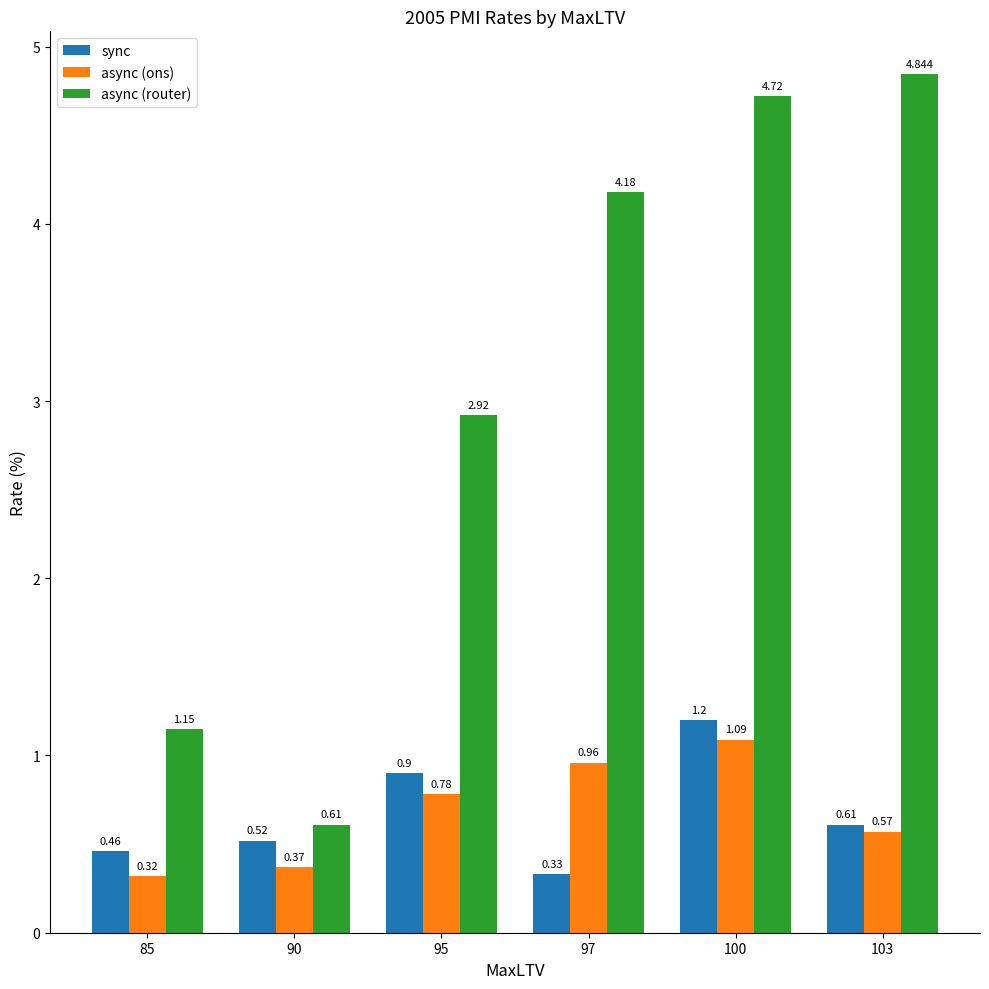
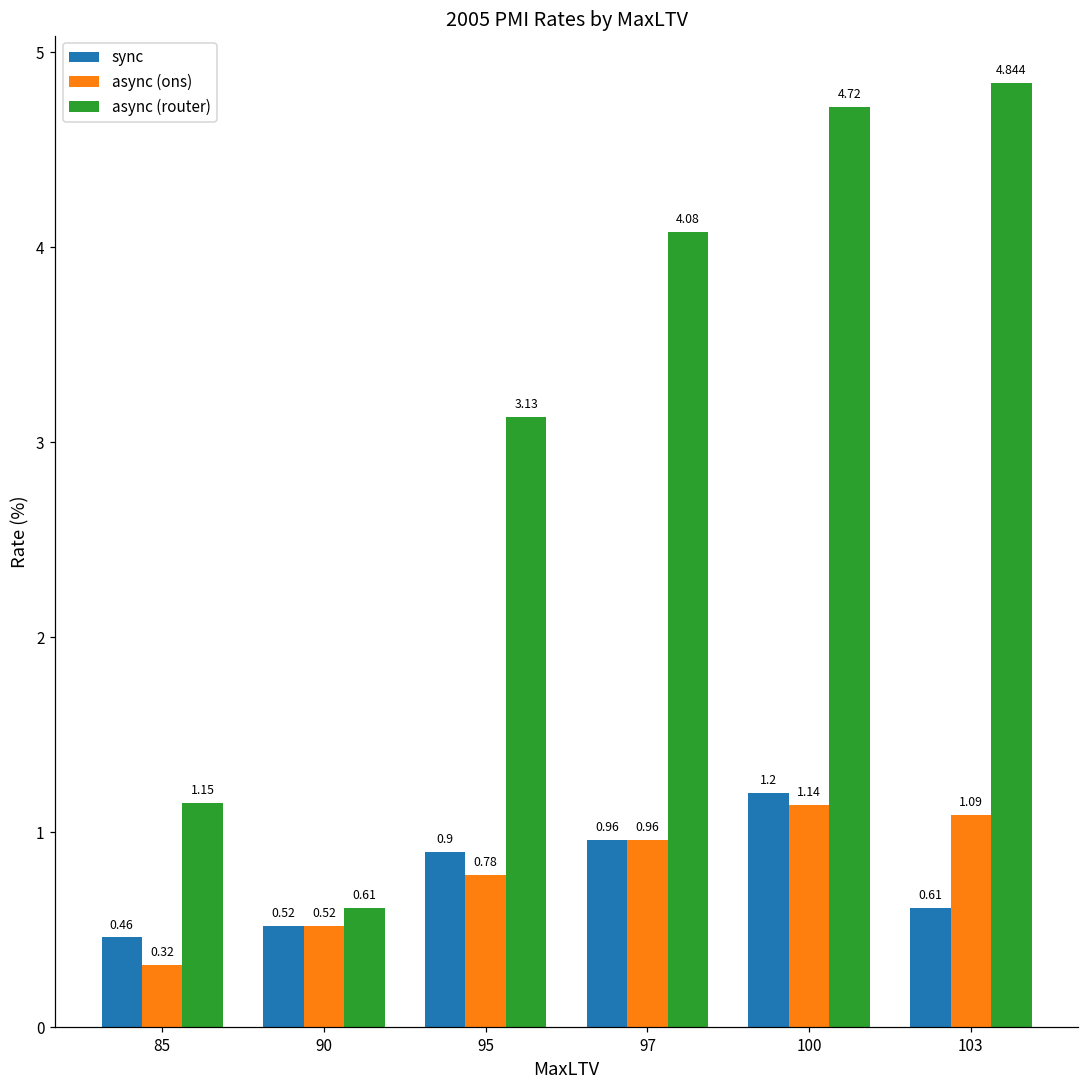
async (ons), 90: 0.37 -> 0.52
async (router), 95: 2.92 -> 3.13
sync, 97: 0.33 -> 0.96
async (router), 97: 4.18 -> 4.08
async (ons), 100: 1.09 -> 1.14
async (ons), 103: 0.57 -> 1.09
